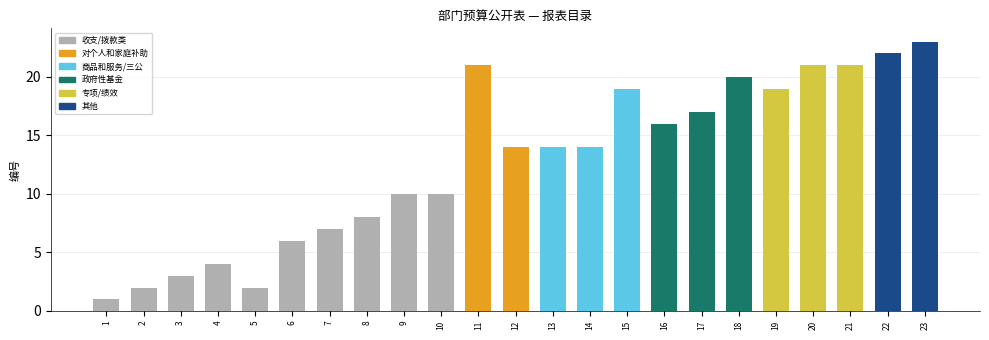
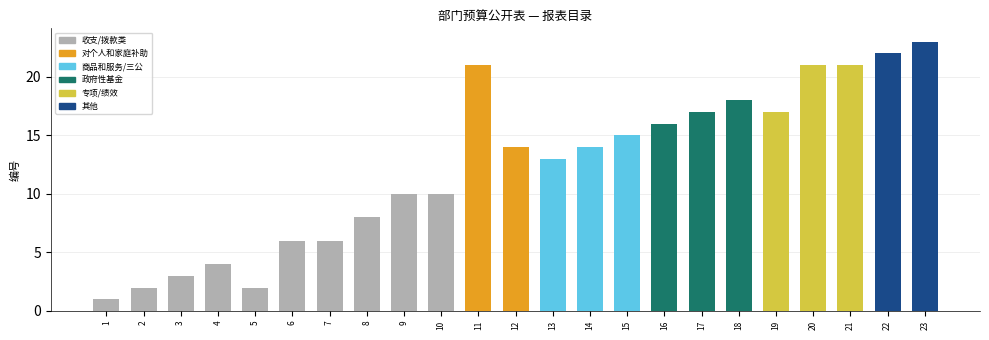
7: 7 -> 6
13: 14 -> 13
15: 19 -> 15
18: 20 -> 18
19: 19 -> 17
